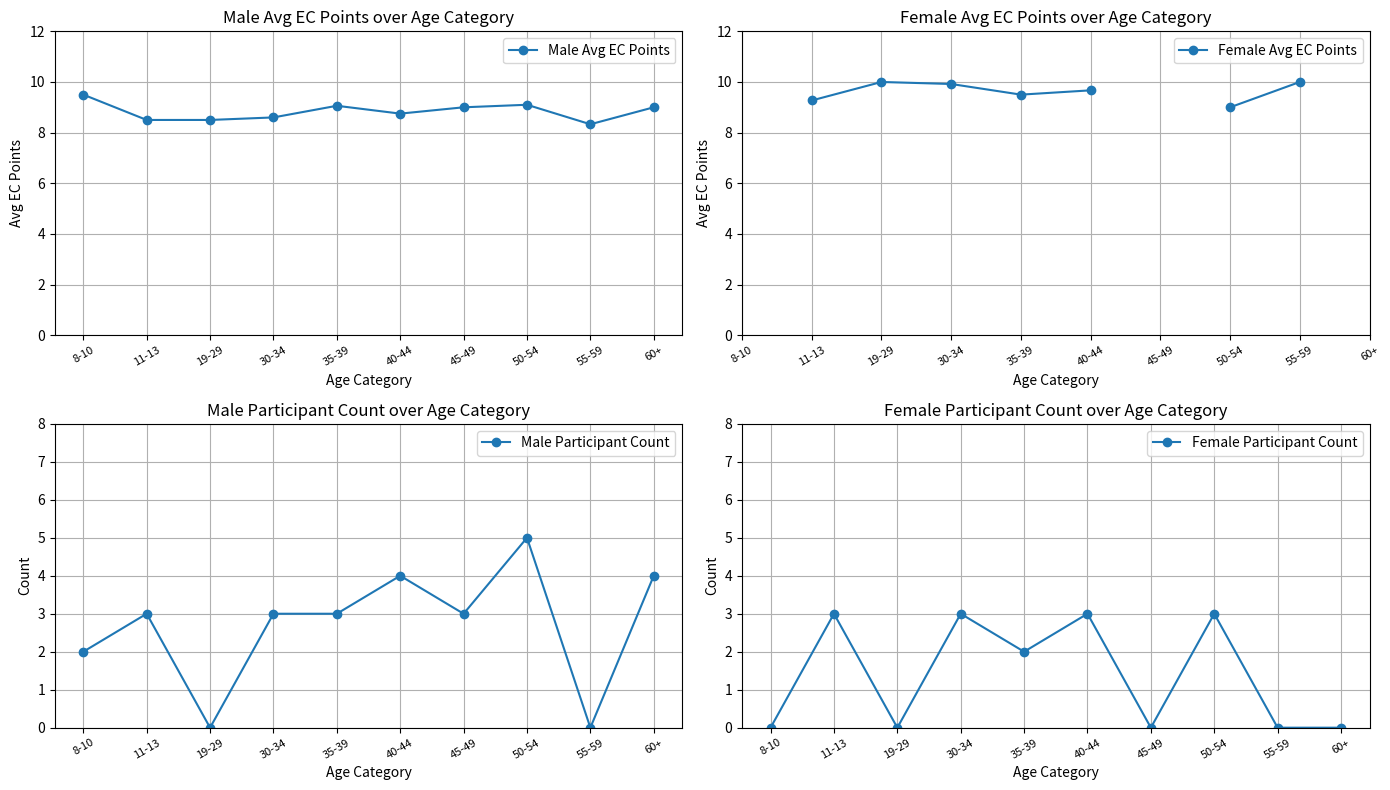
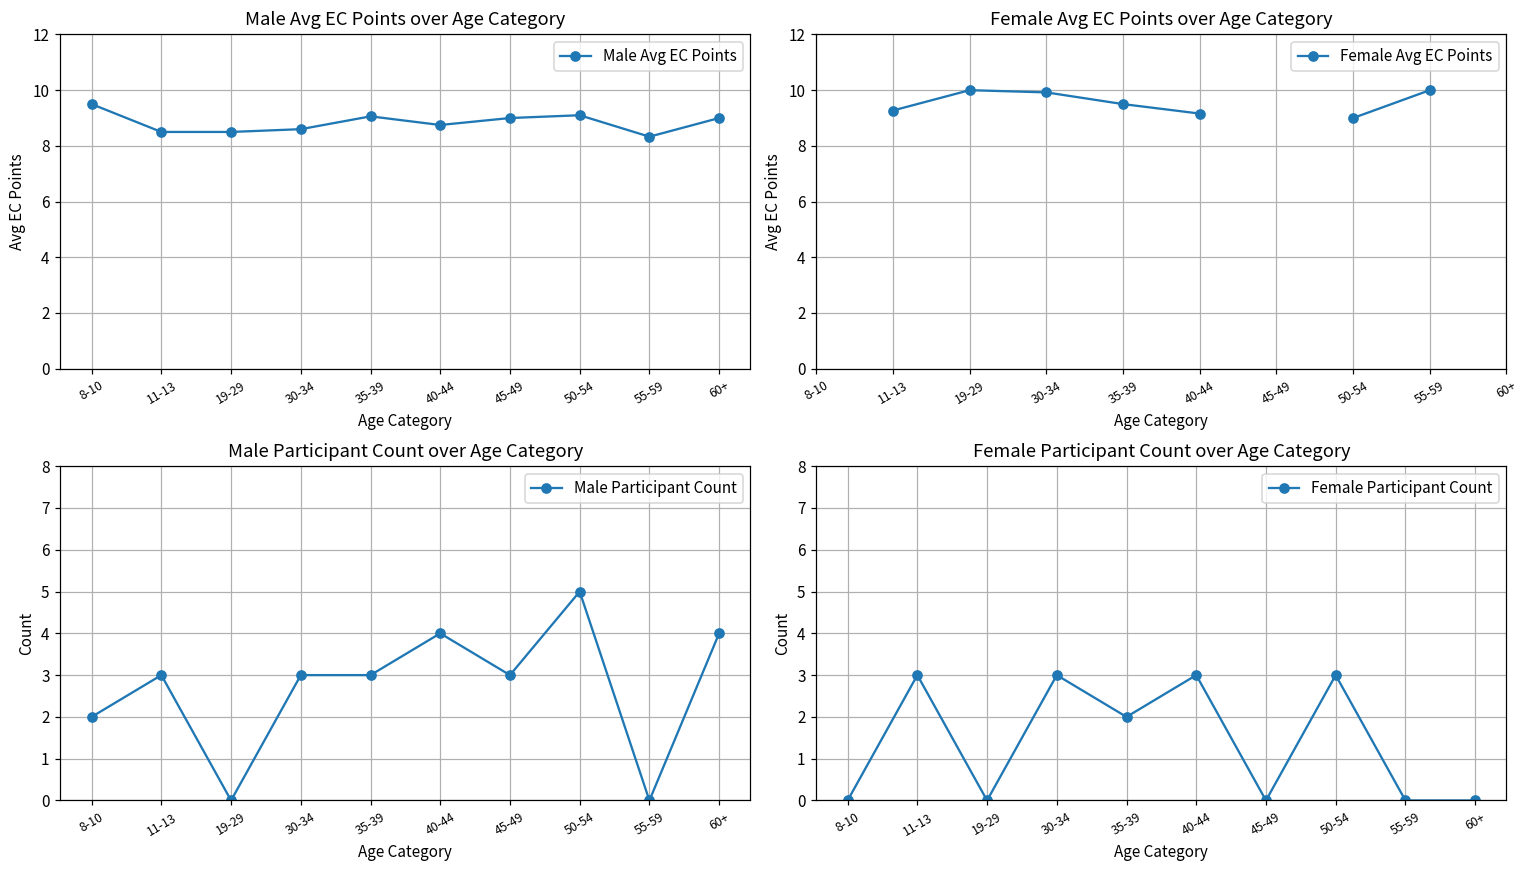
Female Avg EC Points over Age Category, 40-44: 9.7 -> 9.2
